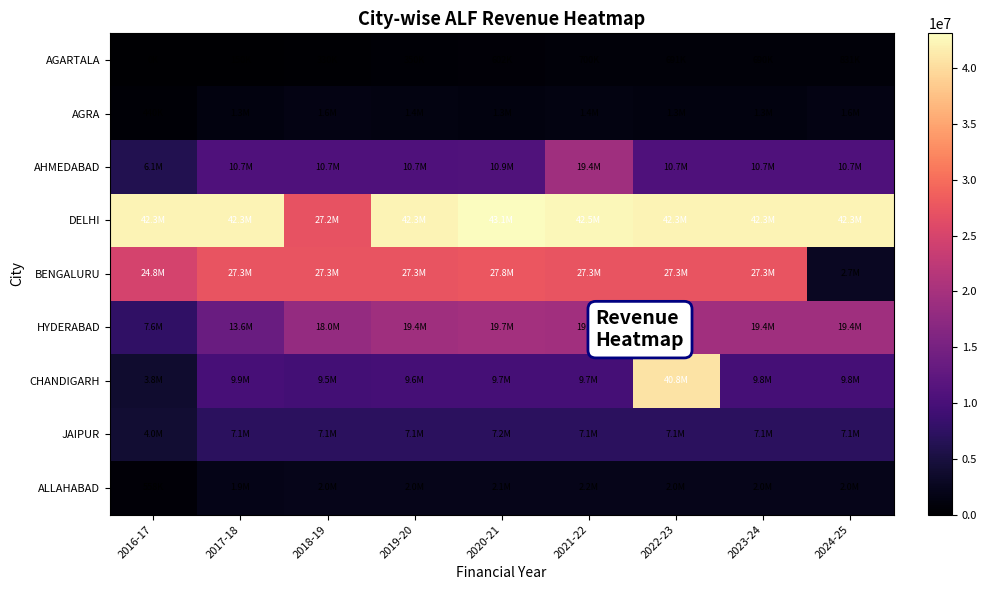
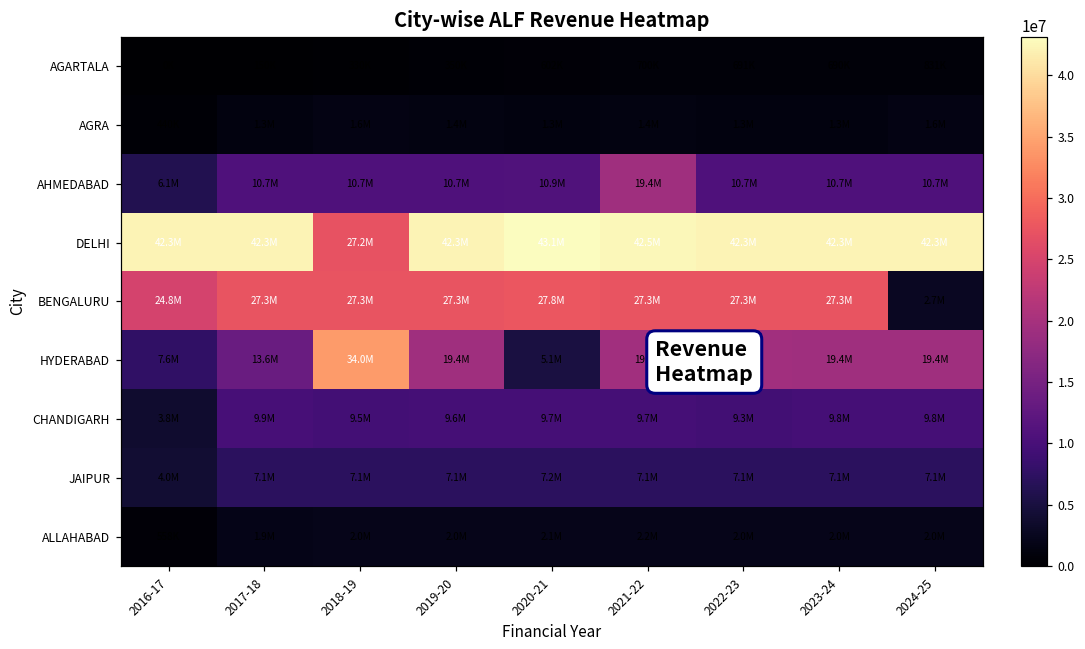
HYDERABAD, 2018-19: 18.0M -> 34.0M
HYDERABAD, 2020-21: 19.7M -> 5.1M
CHANDIGARH, 2022-23: 40.8M -> 9.3M
